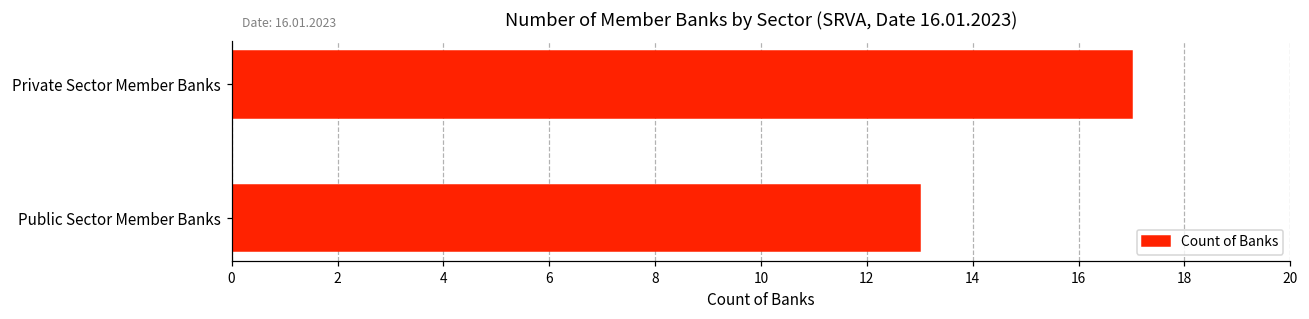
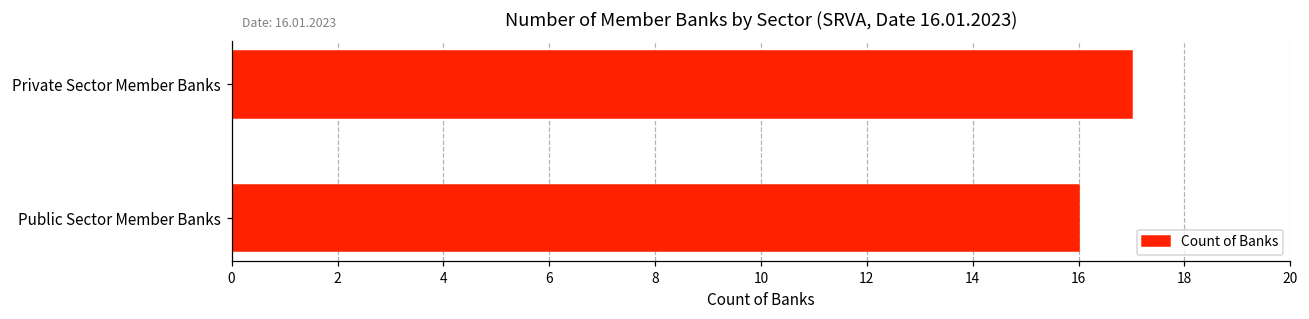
Public Sector Member Banks: 13 -> 16
